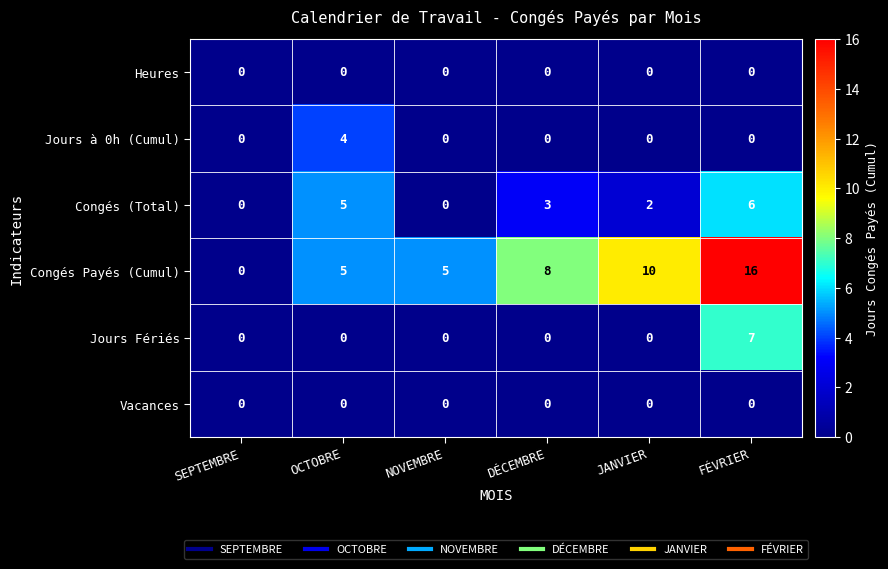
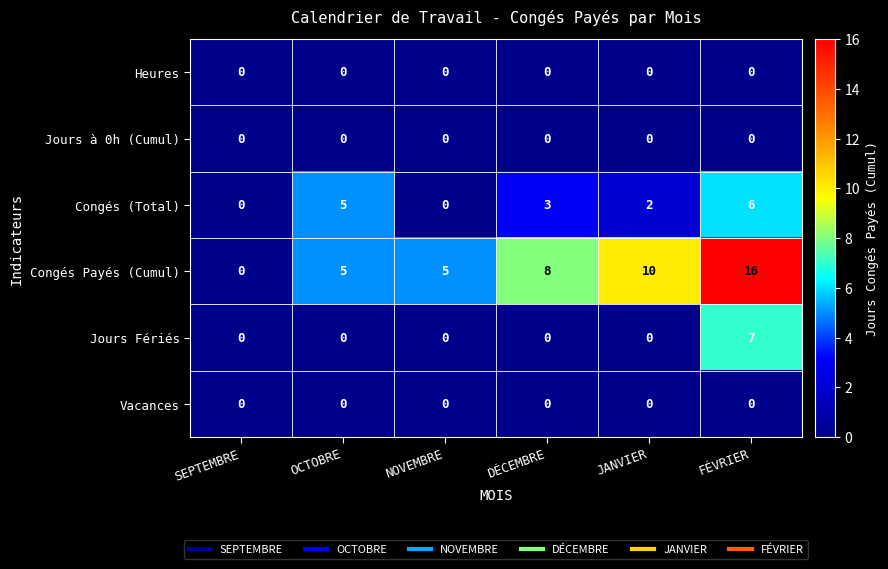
Jours à 0h (Cumul), OCTOBRE: 4 -> 0
